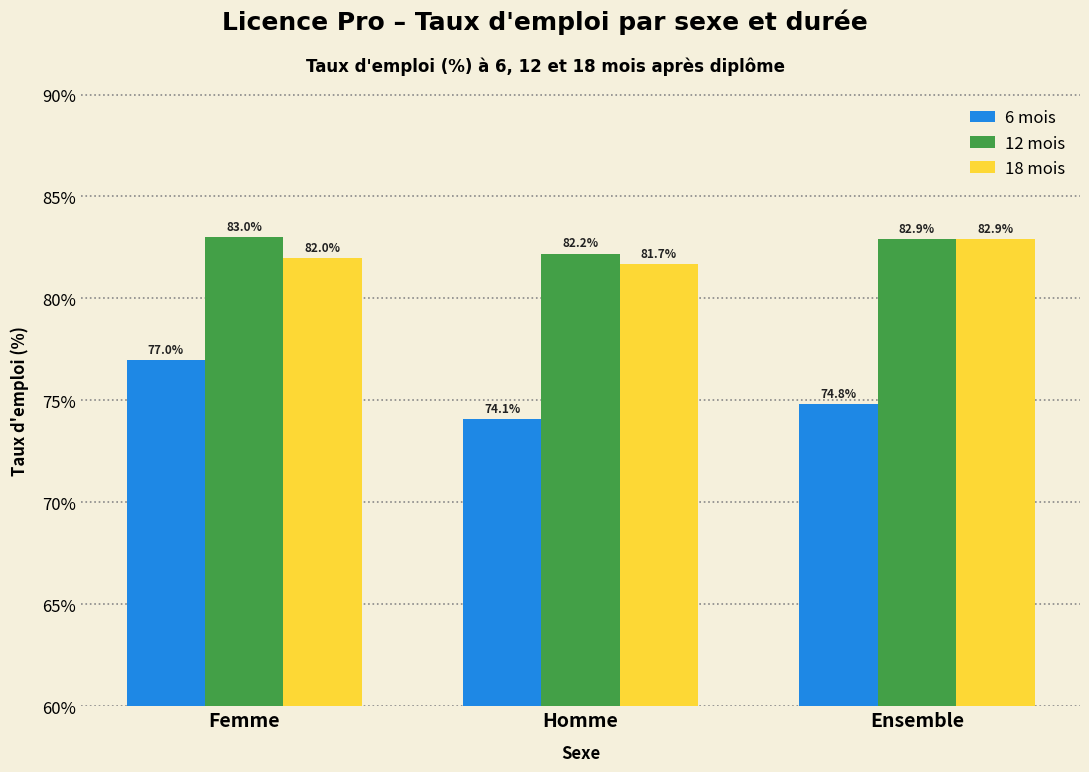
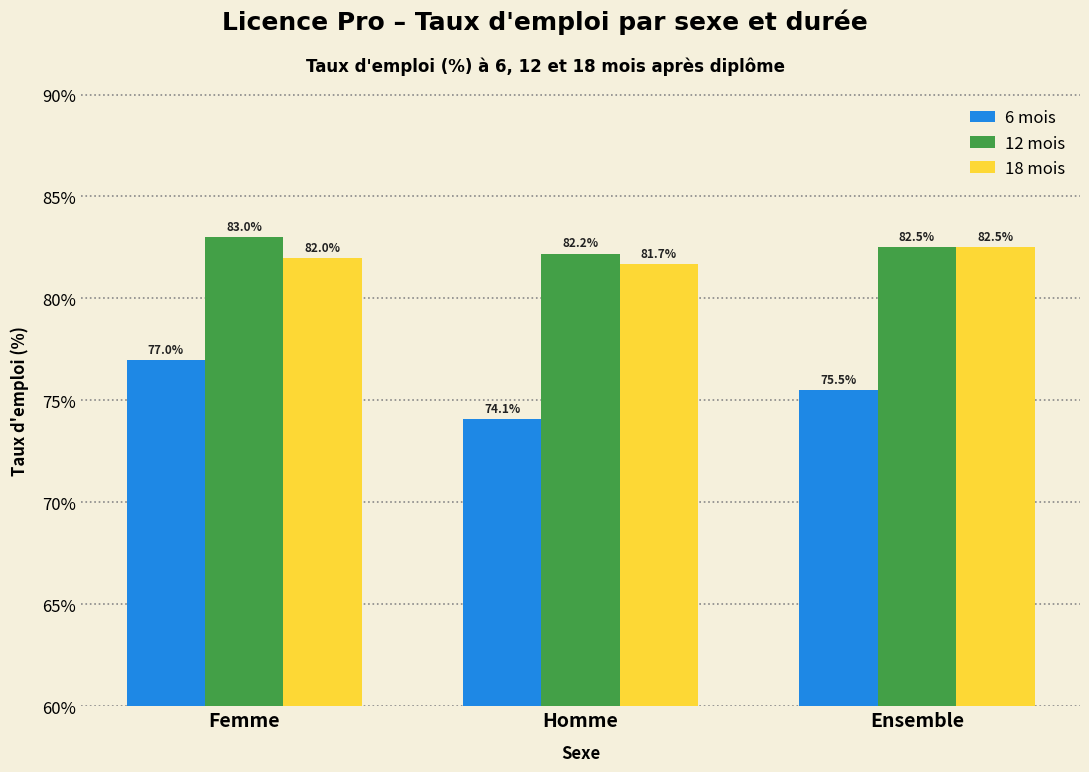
6 mois, Ensemble: 74.8% -> 75.5%
12 mois, Ensemble: 82.9% -> 82.5%
18 mois, Ensemble: 82.9% -> 82.5%
